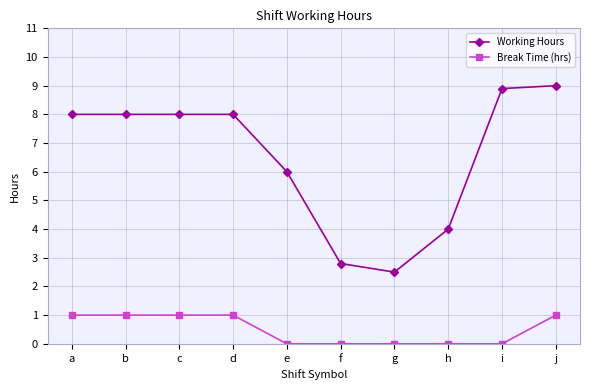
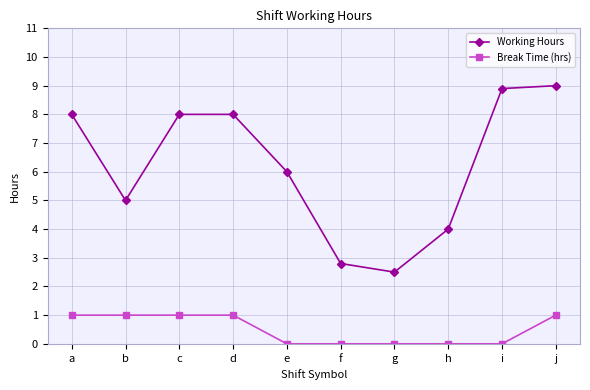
Working Hours, b: 8 -> 5
